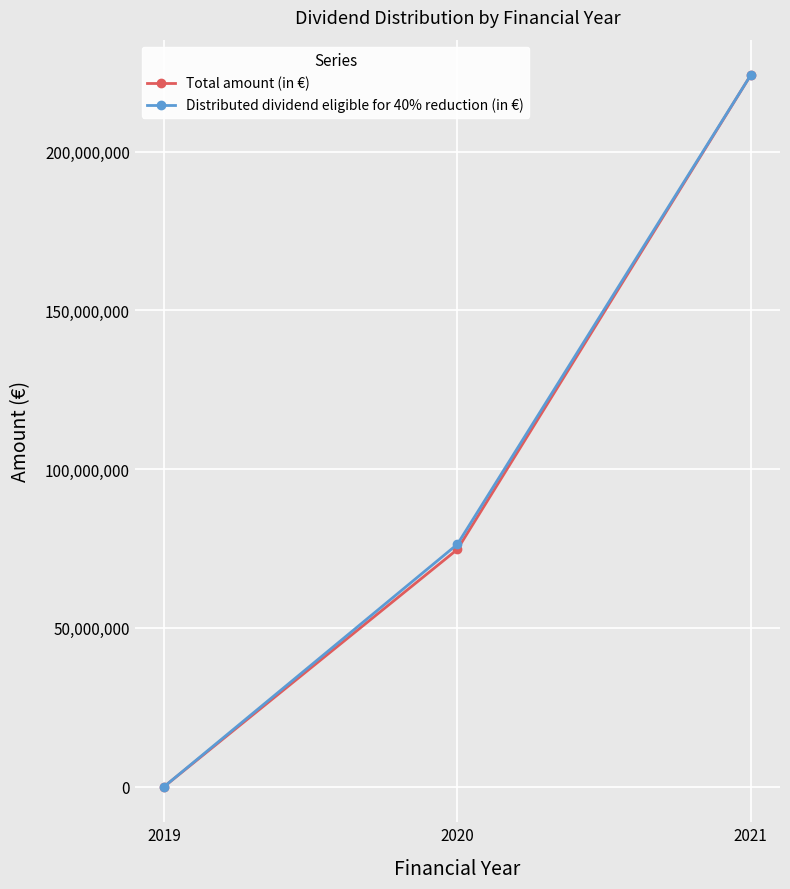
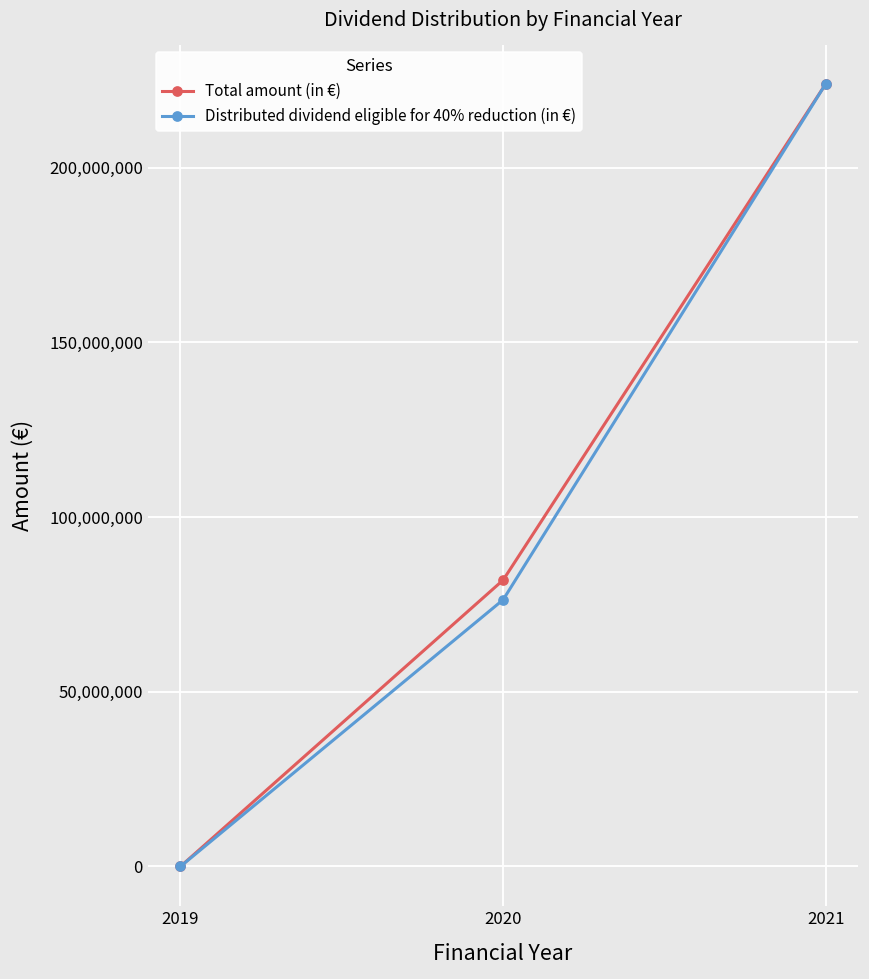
Total amount (in €), 2020: 75,000,000 -> 82,000,000
